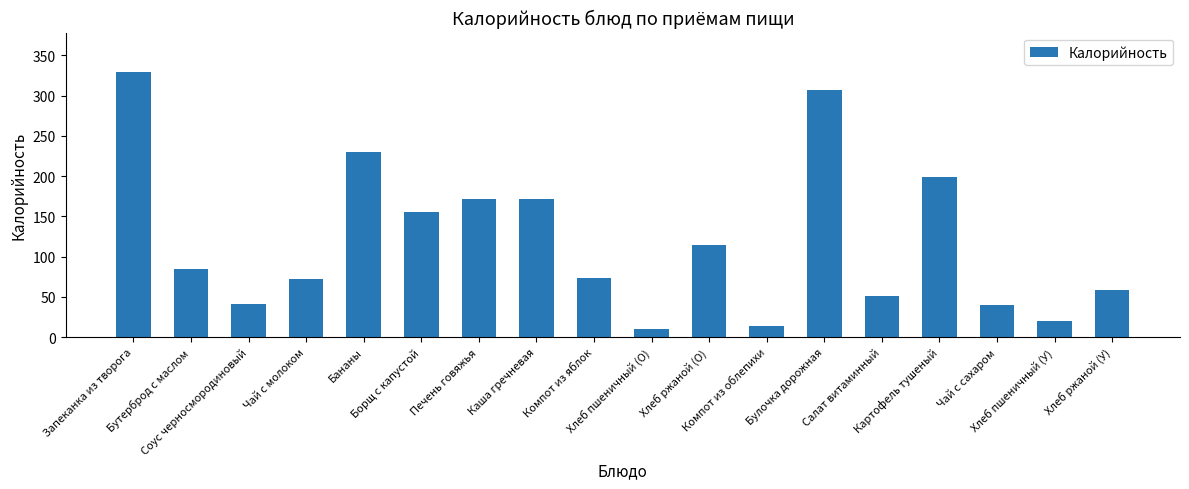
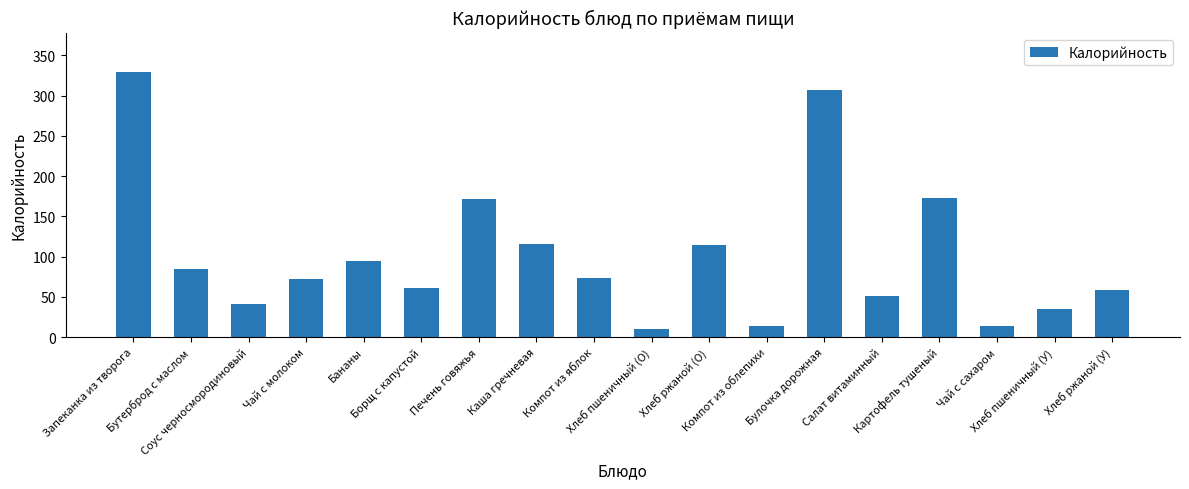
Бананы: 230 -> 100
Борщ с капустой: 160 -> 60
Каша гречневая: 170 -> 120
Картофель тушеный: 200 -> 170
Чай с сахаром: 40 -> 10
Хлеб пшеничный (У): 20 -> 40
